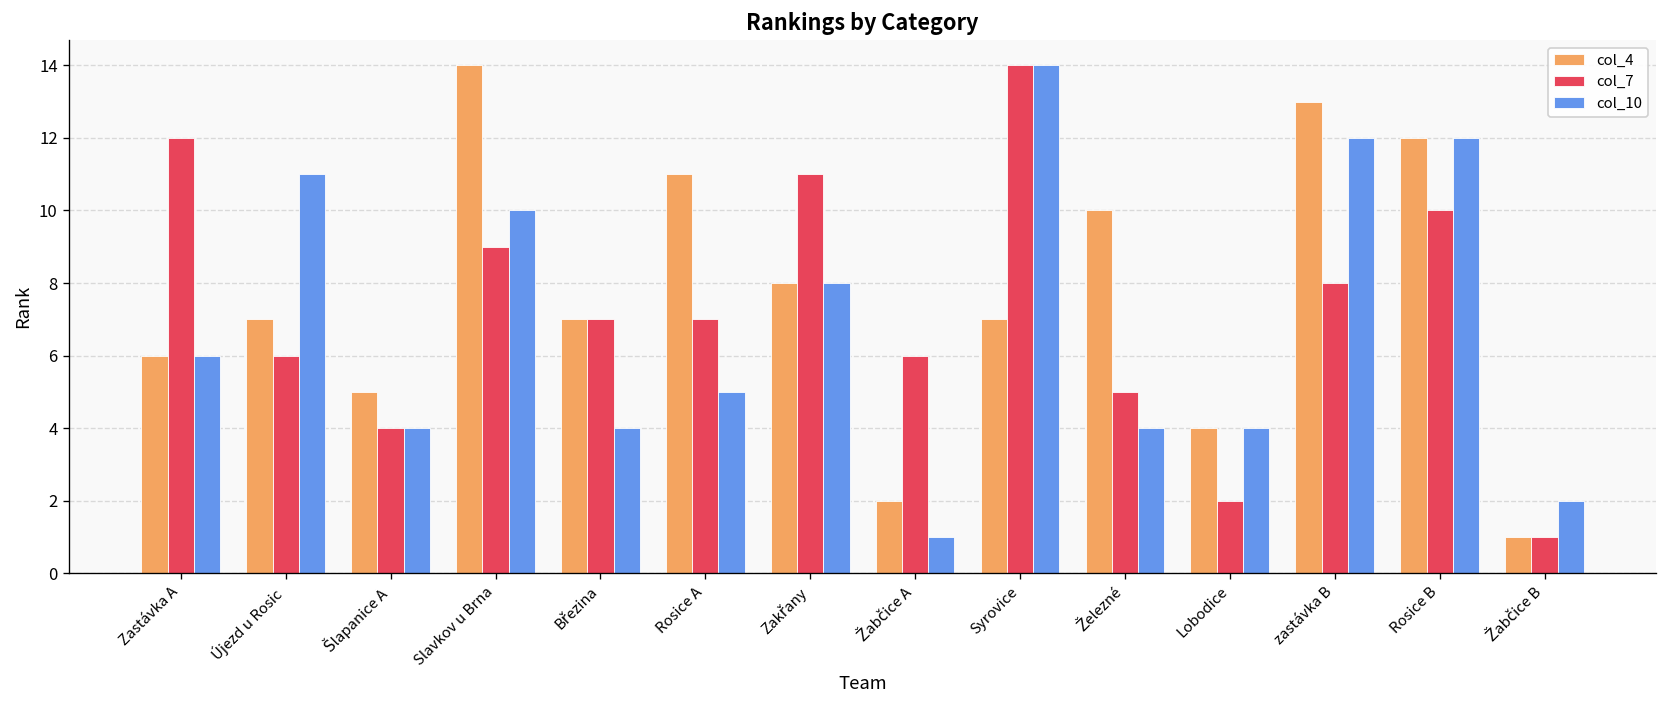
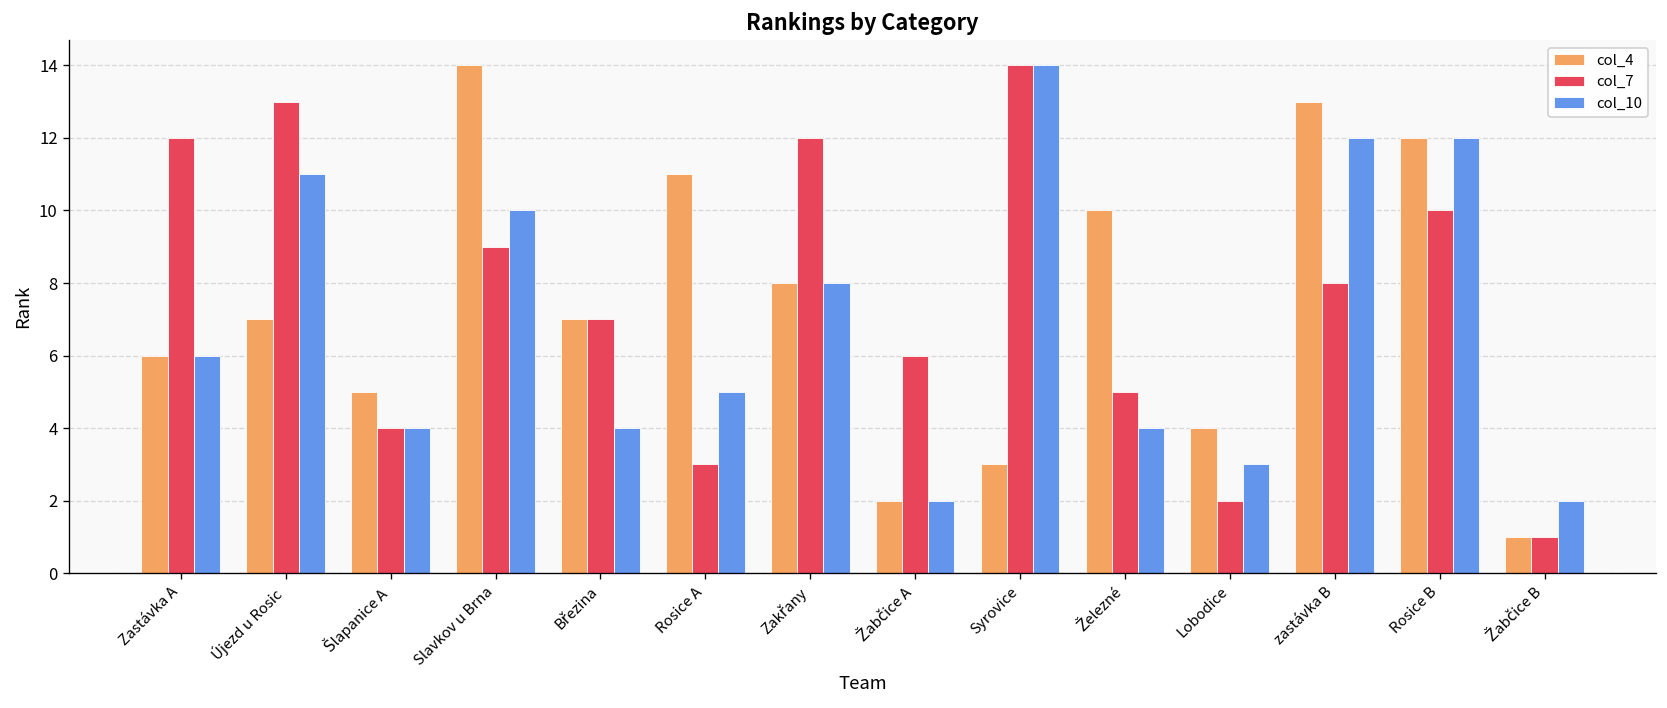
col_7, Újezd u Rosic: 6 -> 13
col_7, Rosice A: 7 -> 3
col_7, Zakřany: 11 -> 12
col_10, Žabčice A: 1 -> 2
col_4, Syrovice: 7 -> 3
col_10, Lobodice: 4 -> 3
